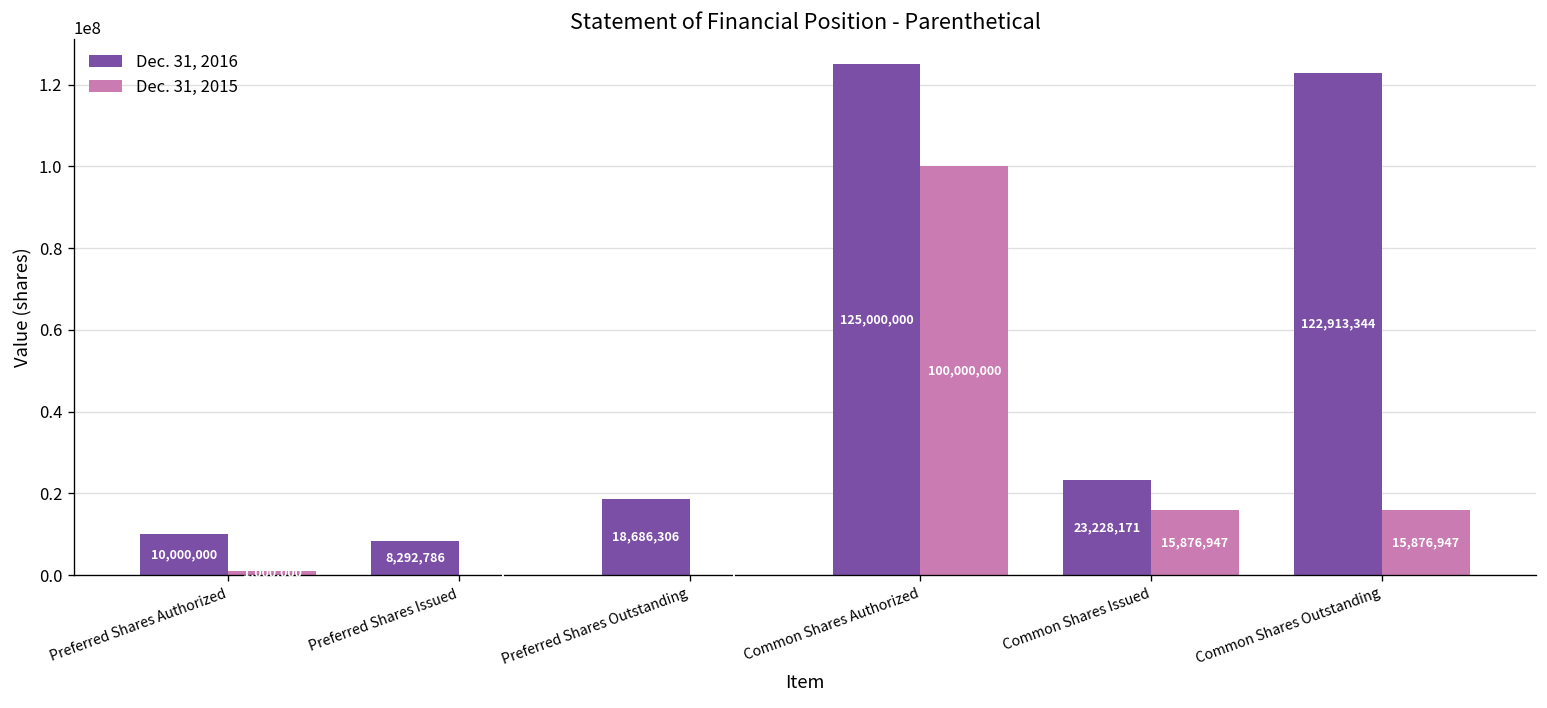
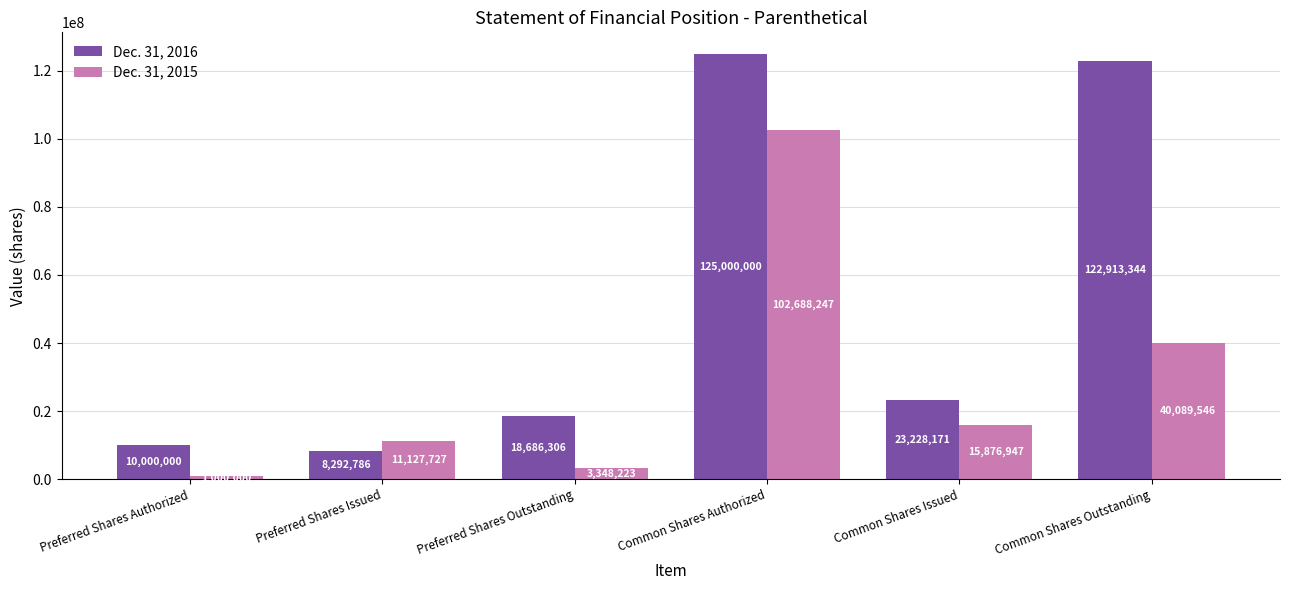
Dec. 31, 2015, Preferred Shares Issued: 0 -> 11000000
Dec. 31, 2015, Preferred Shares Outstanding: 0 -> 3000000
Dec. 31, 2015, Common Shares Authorized: 100,000,000 -> 102,688,247
Dec. 31, 2015, Common Shares Outstanding: 15,876,947 -> 40,089,546
